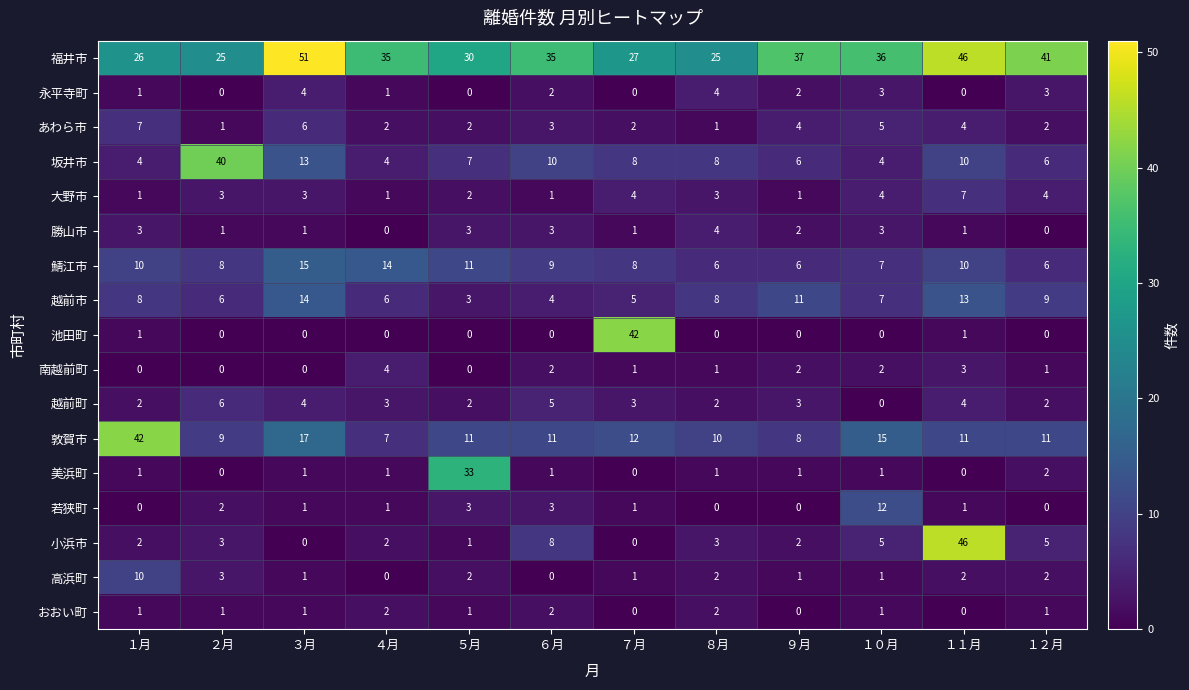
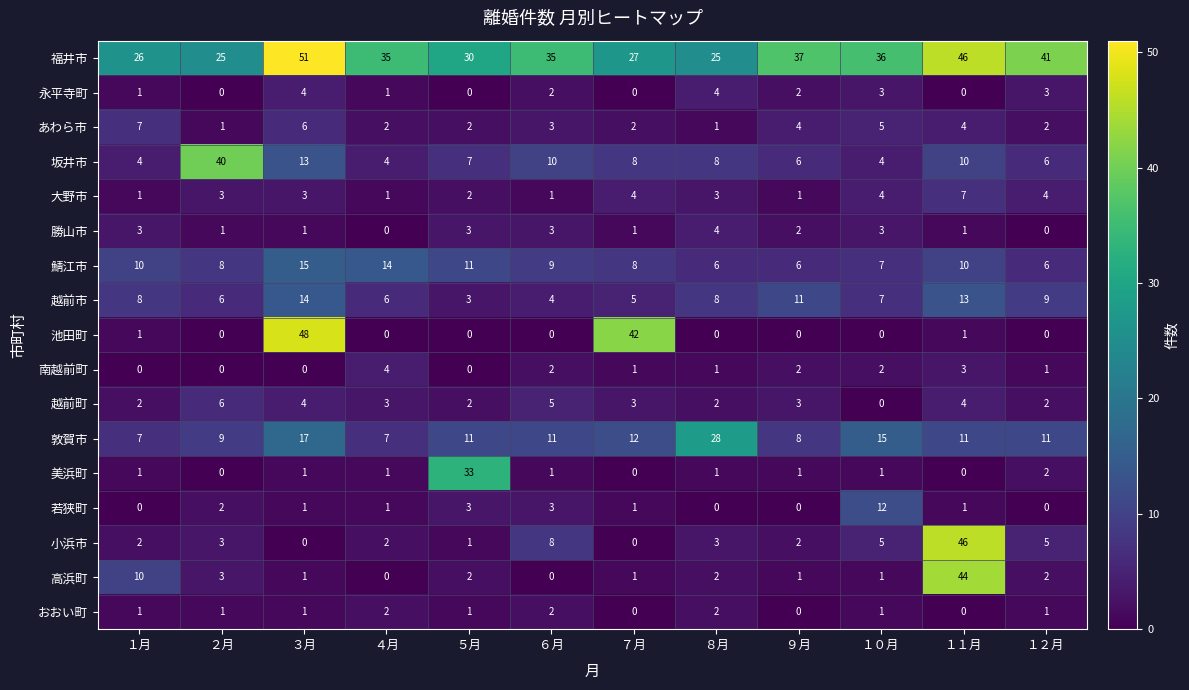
池田町, ３月: 0 -> 48
敦賀市, １月: 42 -> 7
敦賀市, ８月: 10 -> 28
高浜町, １１月: 2 -> 44
